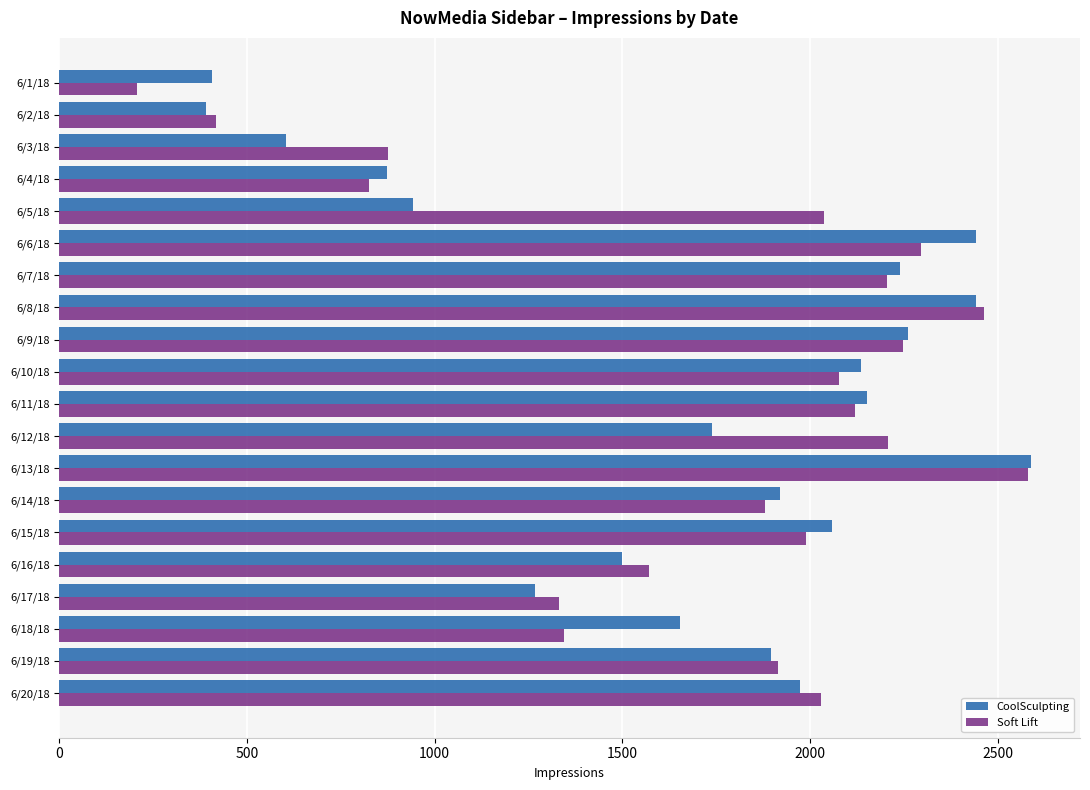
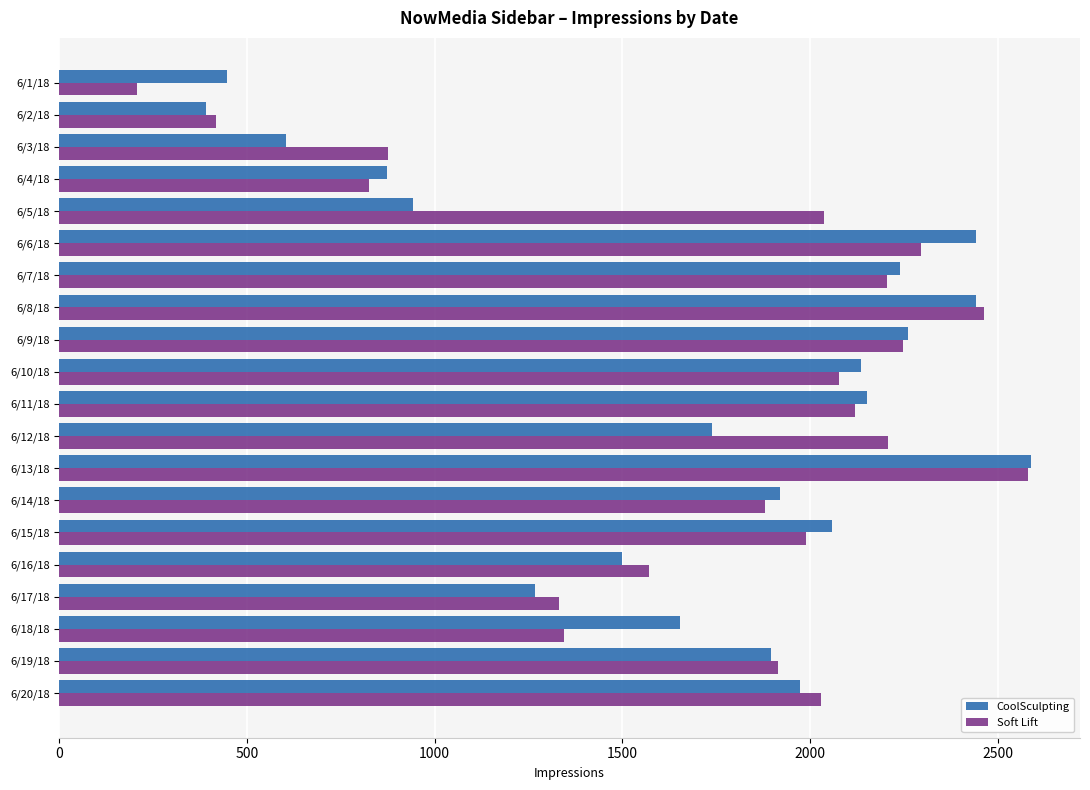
CoolSculpting, 6/1/18: 410 -> 450
